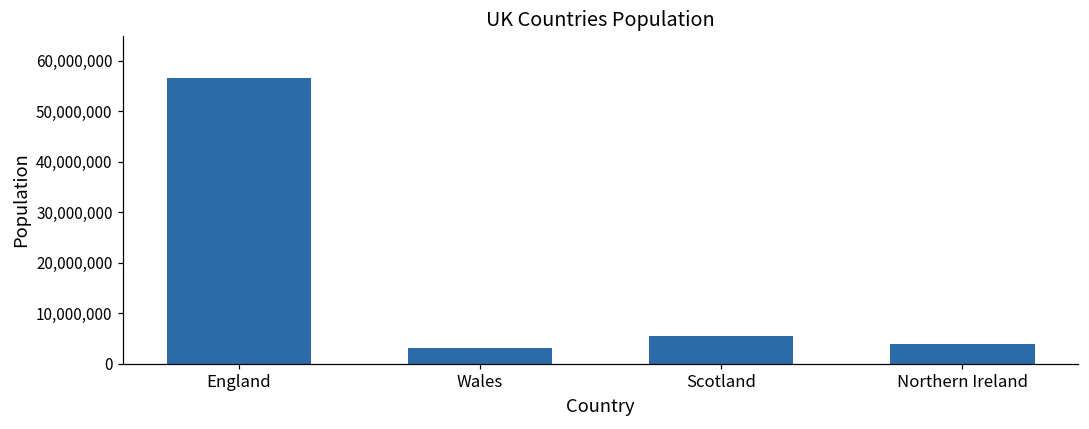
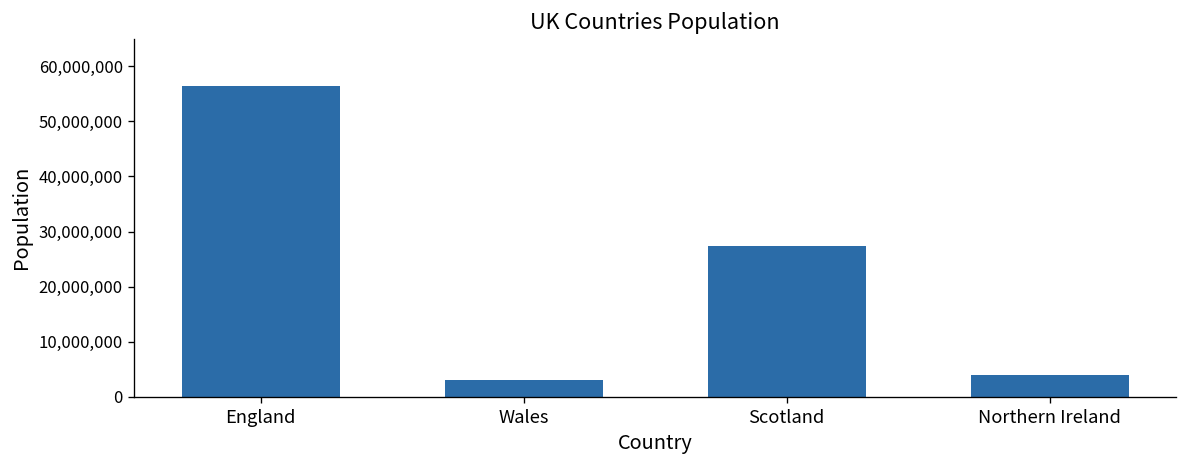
Scotland: 5,000,000 -> 27,000,000
